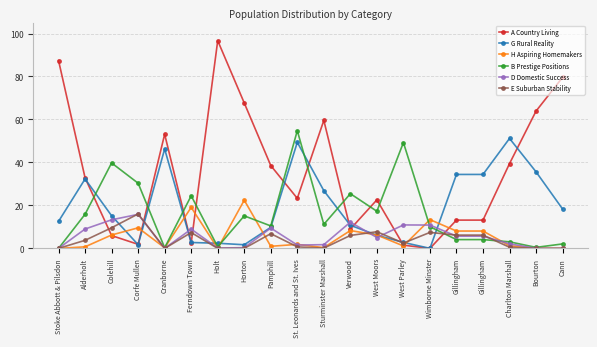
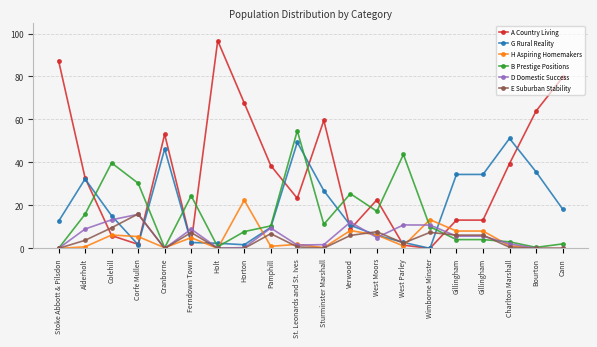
H Aspiring Homemakers, Corfe Mullen: 10 -> 6
H Aspiring Homemakers, Ferndown Town: 19 -> 5
B Prestige Positions, Horton: 15 -> 8
B Prestige Positions, West Parley: 49 -> 44
